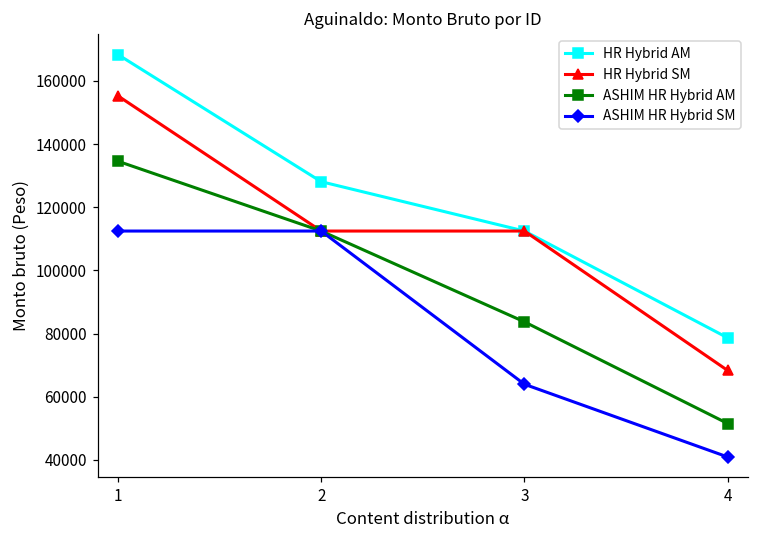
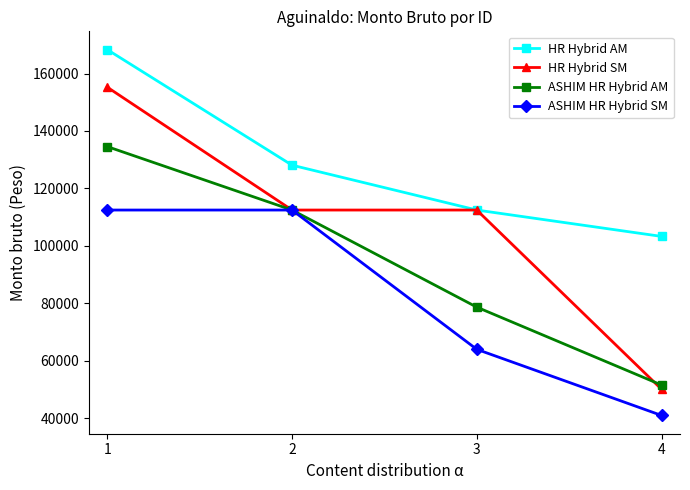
ASHIM HR Hybrid AM, 3: 84000 -> 79000
HR Hybrid AM, 4: 79000 -> 103000
HR Hybrid SM, 4: 68000 -> 50000
